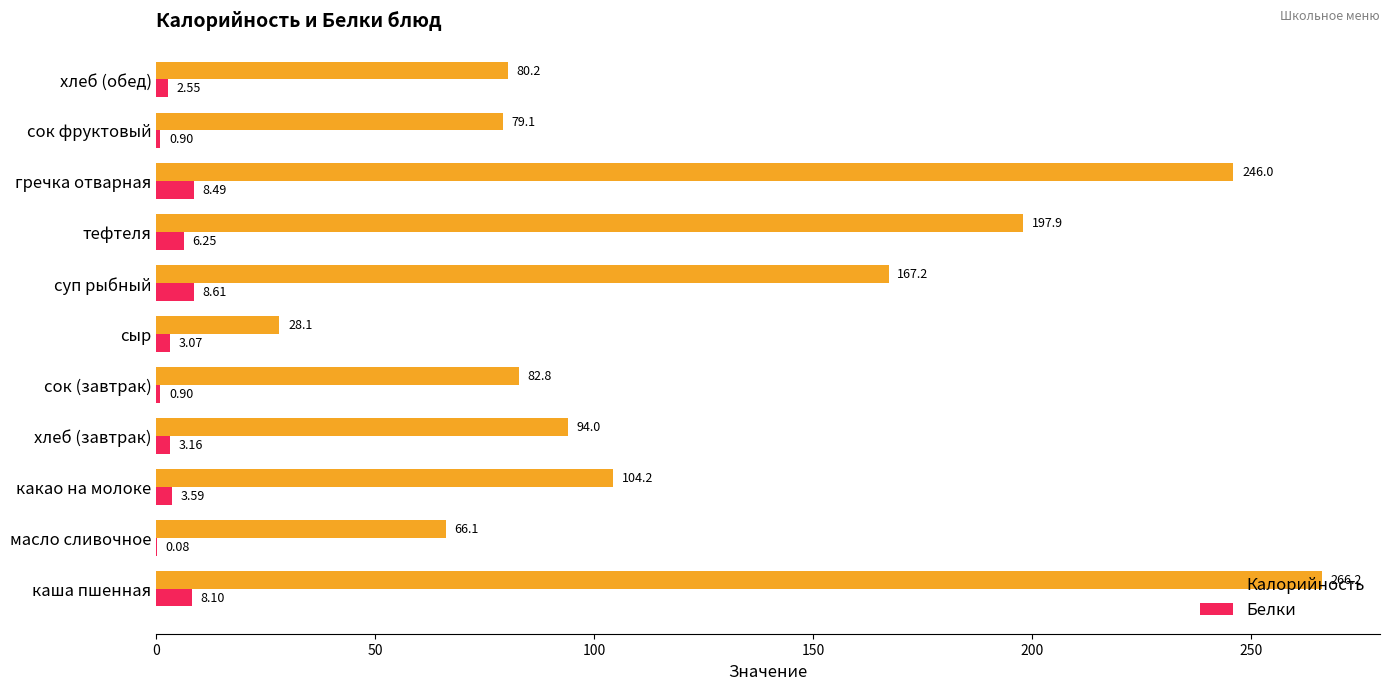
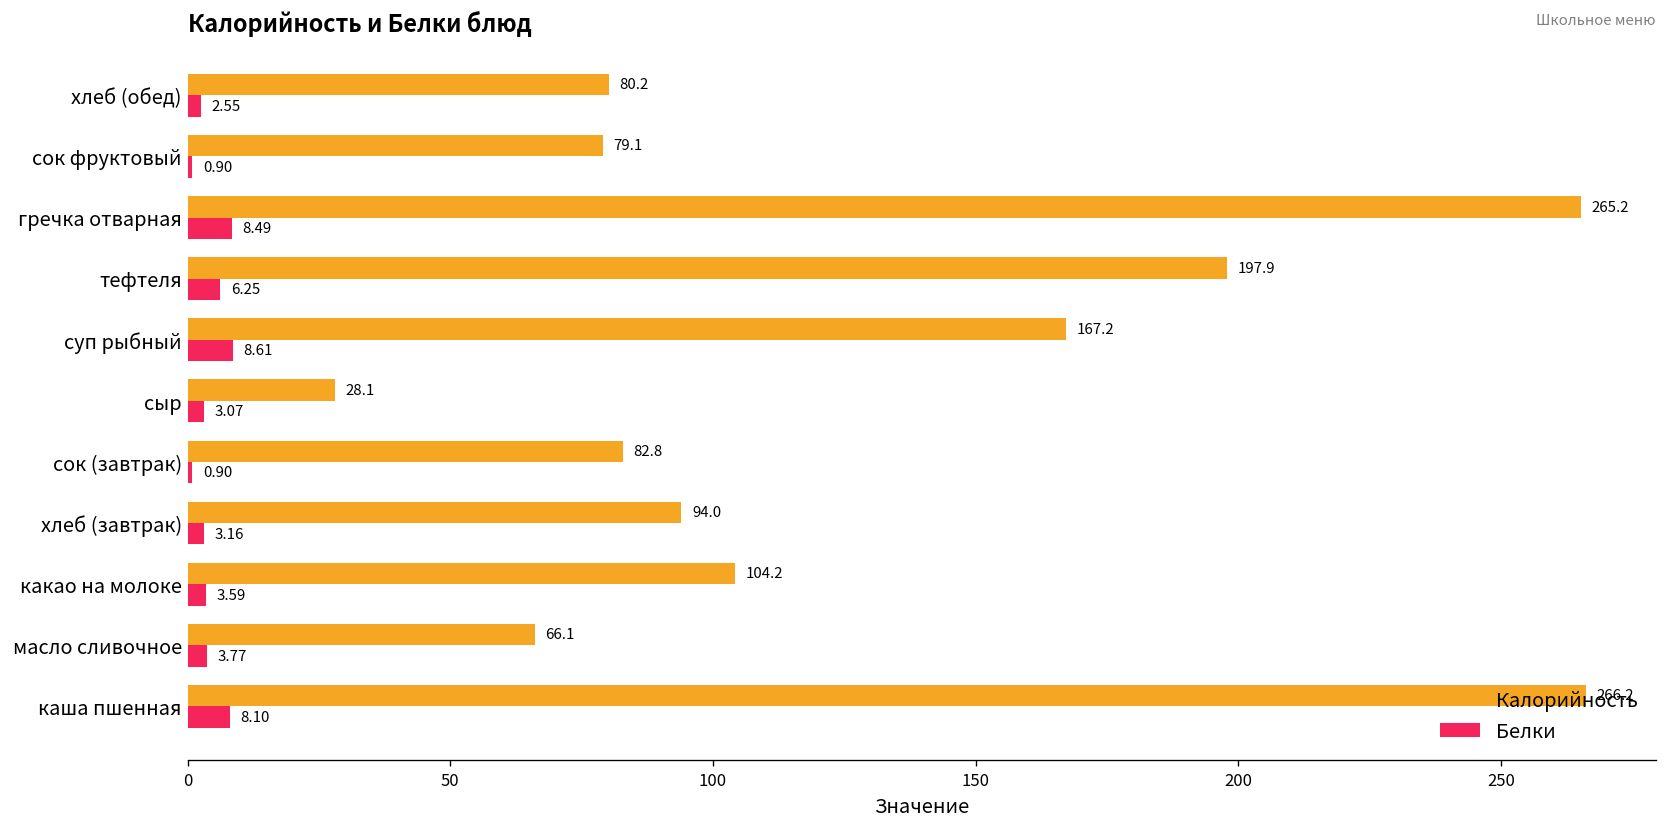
Калорийность, гречка отварная: 246.0 -> 265.2
Белки, масло сливочное: 0.08 -> 3.77
